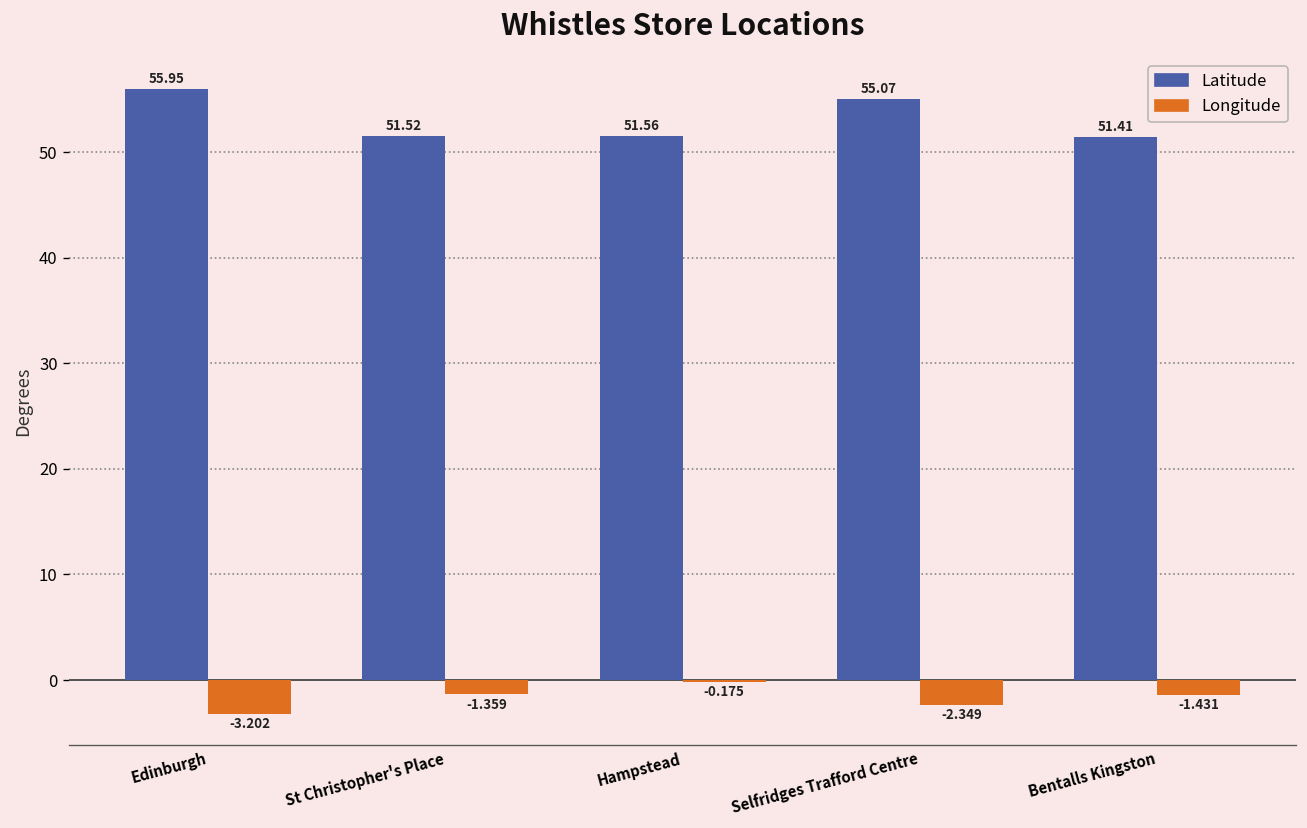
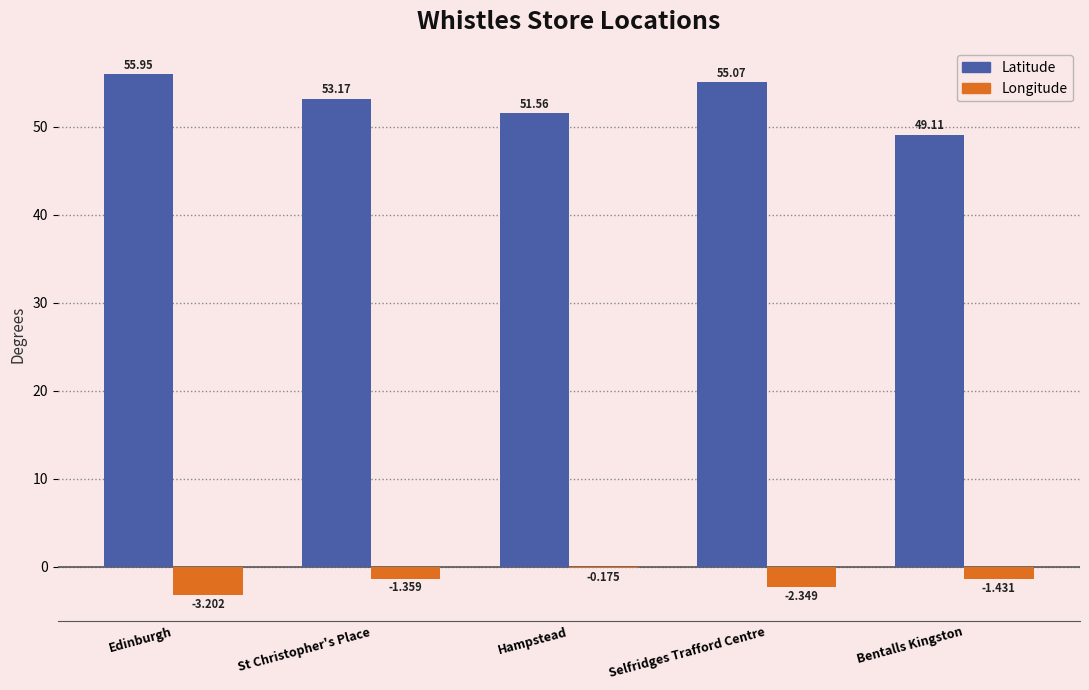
Latitude, St Christopher's Place: 51.52 -> 53.17
Latitude, Bentalls Kingston: 51.41 -> 49.11
